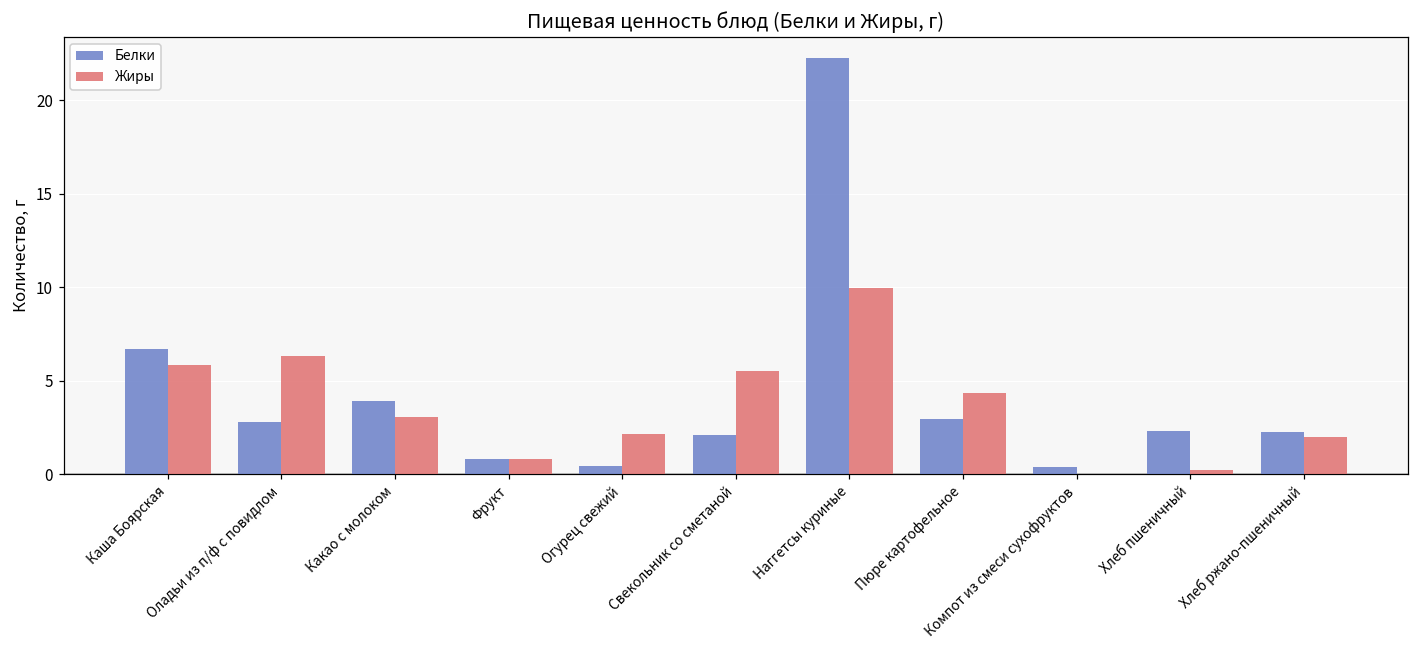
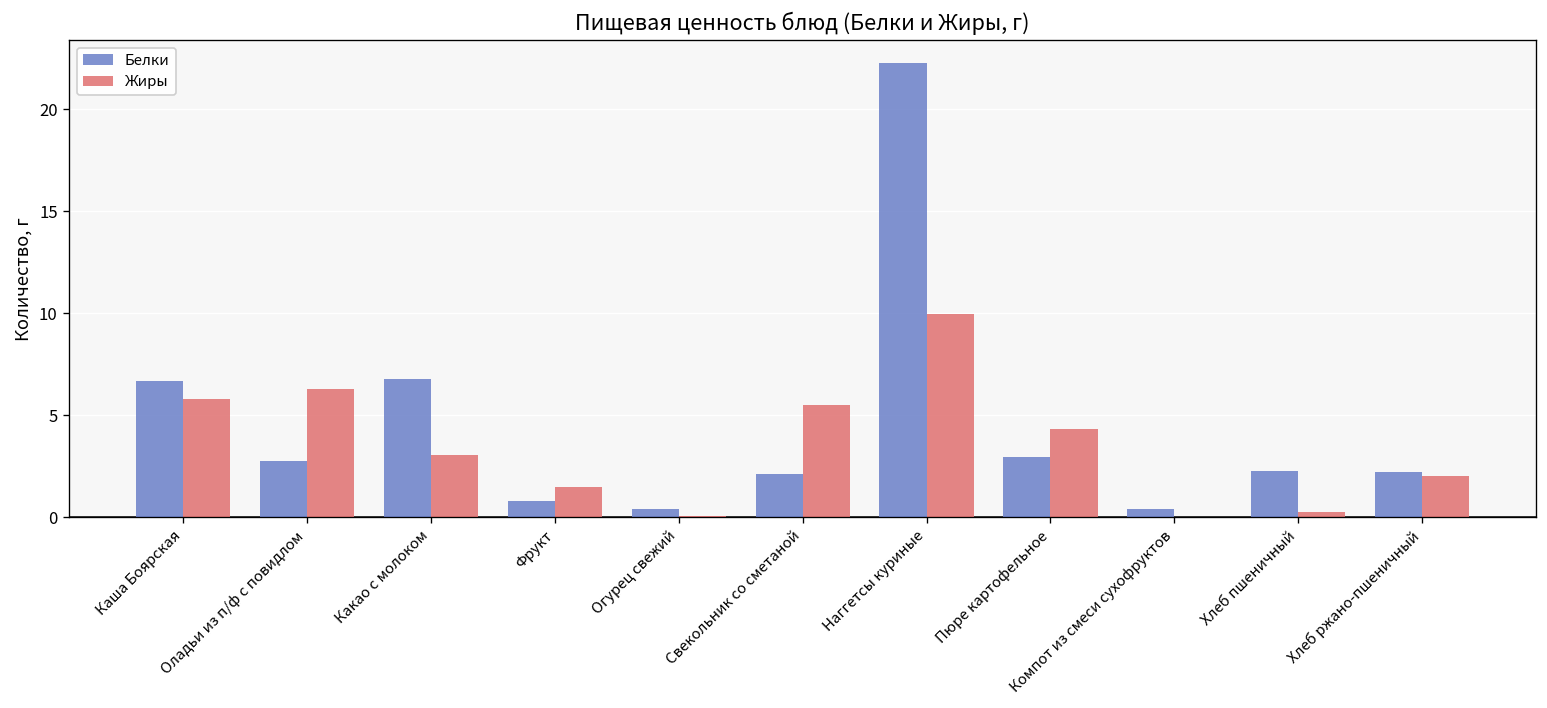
Белки, Какао с молоком: 3.9 -> 6.8
Жиры, Фрукт: 0.8 -> 1.5
Жиры, Огурец свежий: 2.1 -> 0.1
